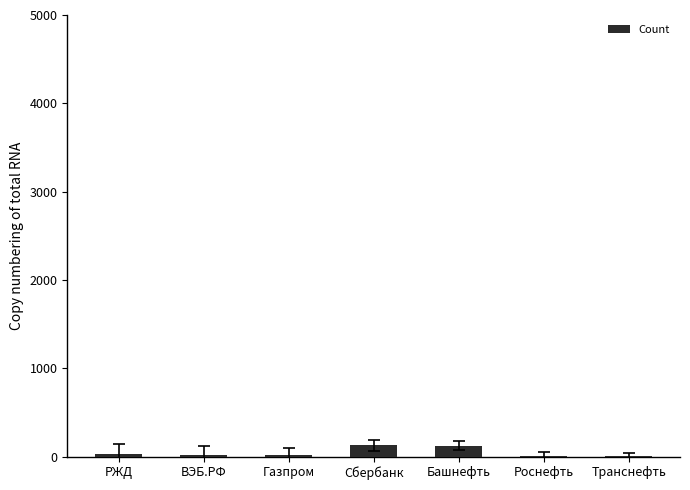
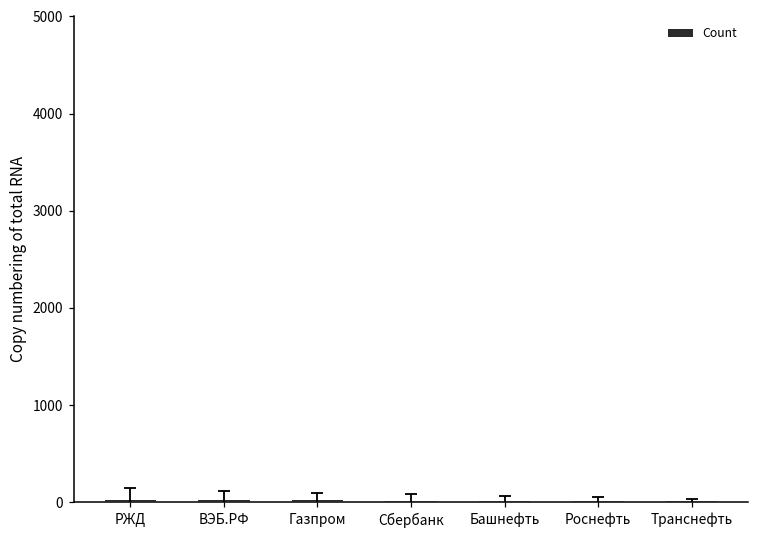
Count, Сбербанк: 100 -> 0
Count, Башнефть: 100 -> 0
